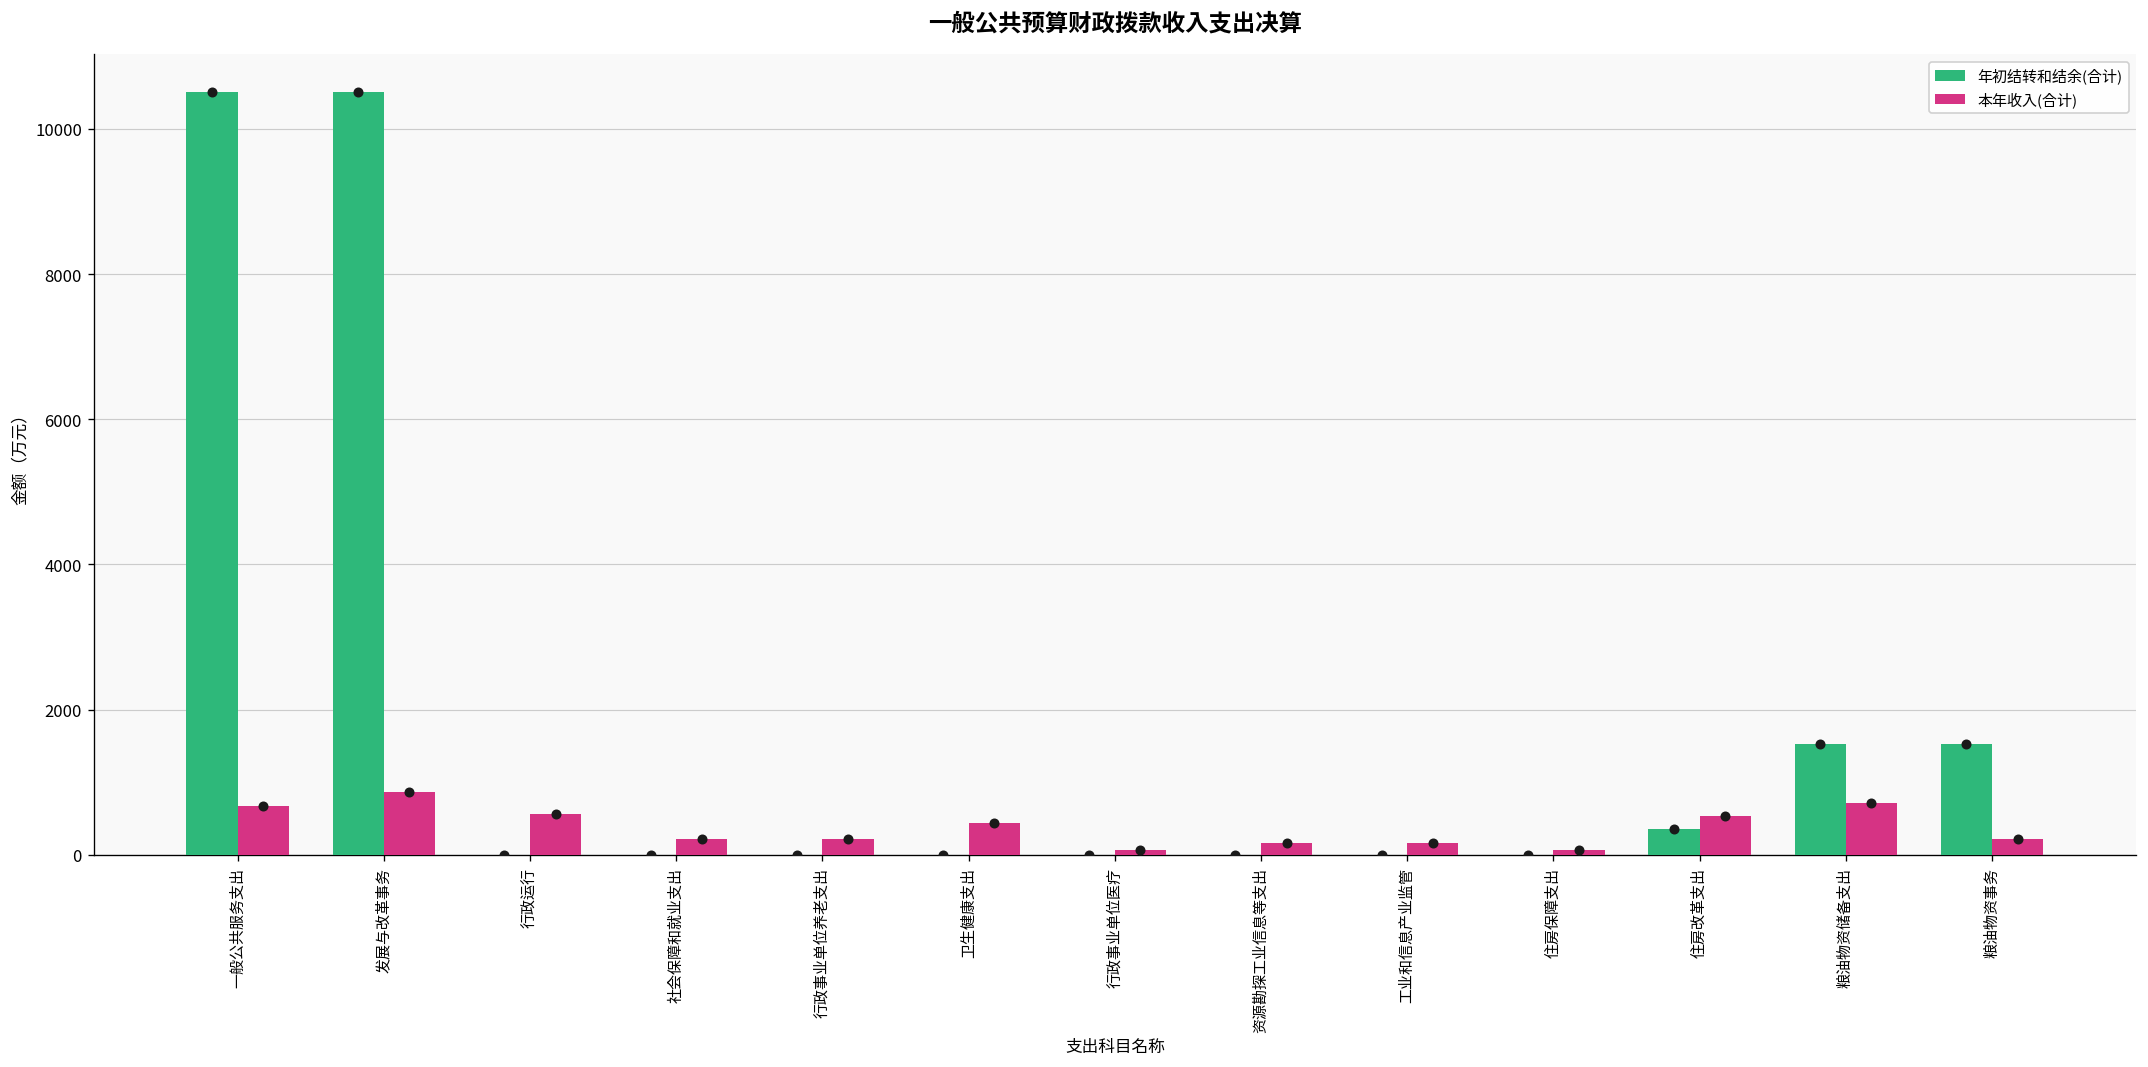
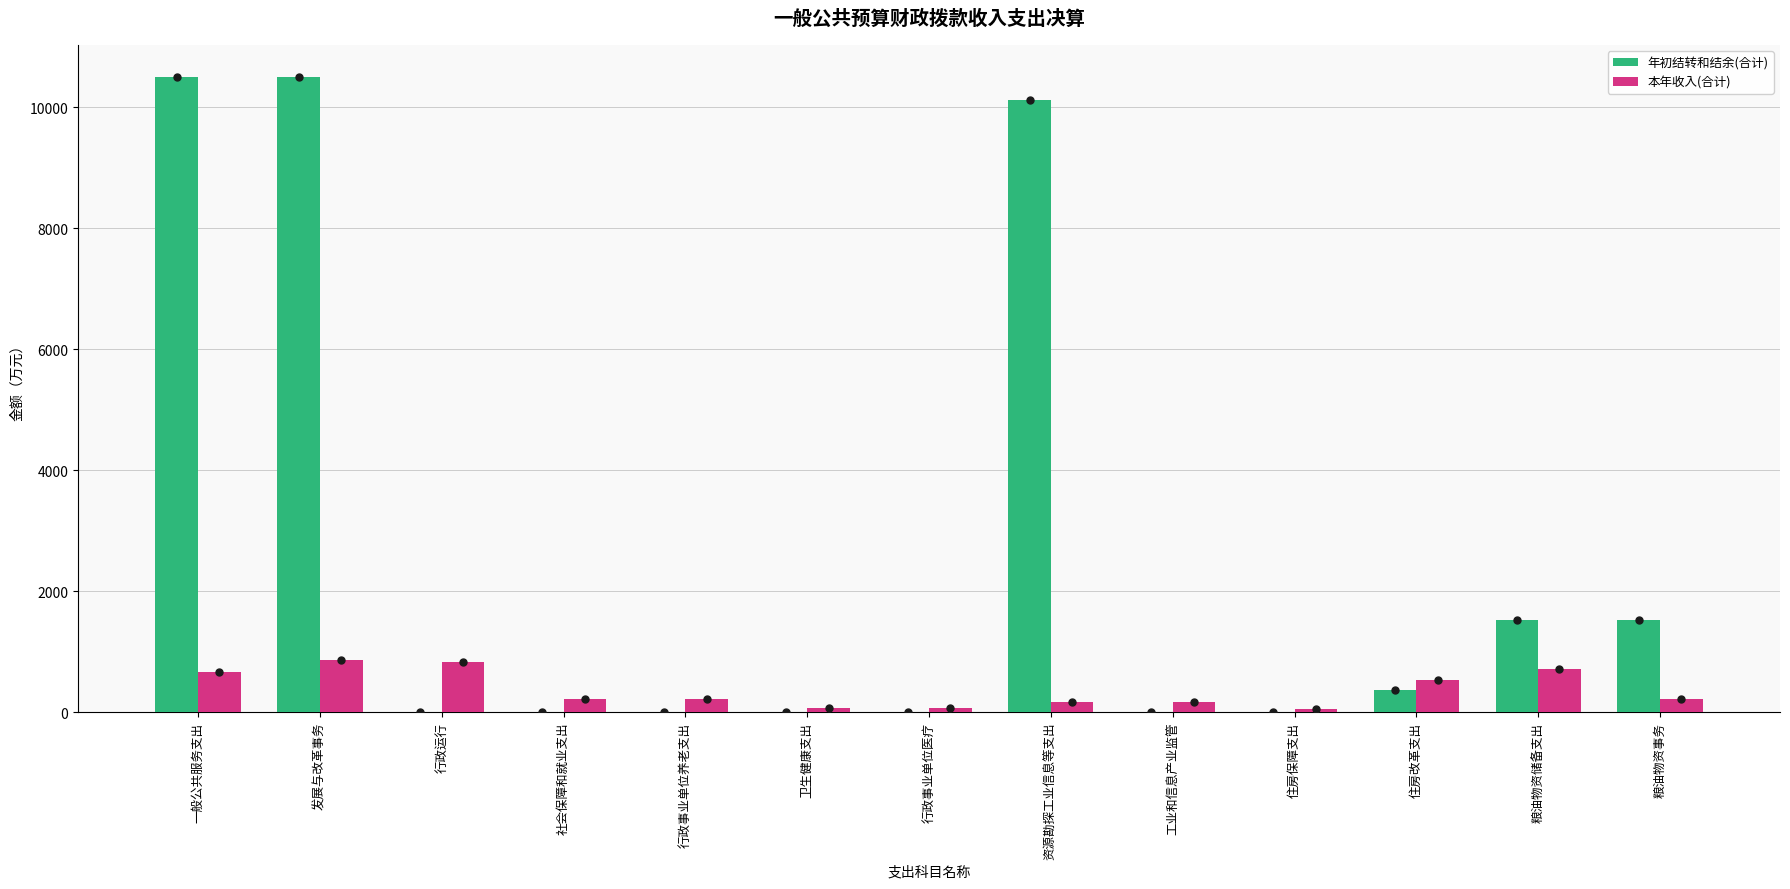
本年收入(合计), 行政运行: 600 -> 800
本年收入(合计), 卫生健康支出: 400 -> 100
年初结转和结余(合计), 资源勘探工业信息等支出: 0 -> 10100
